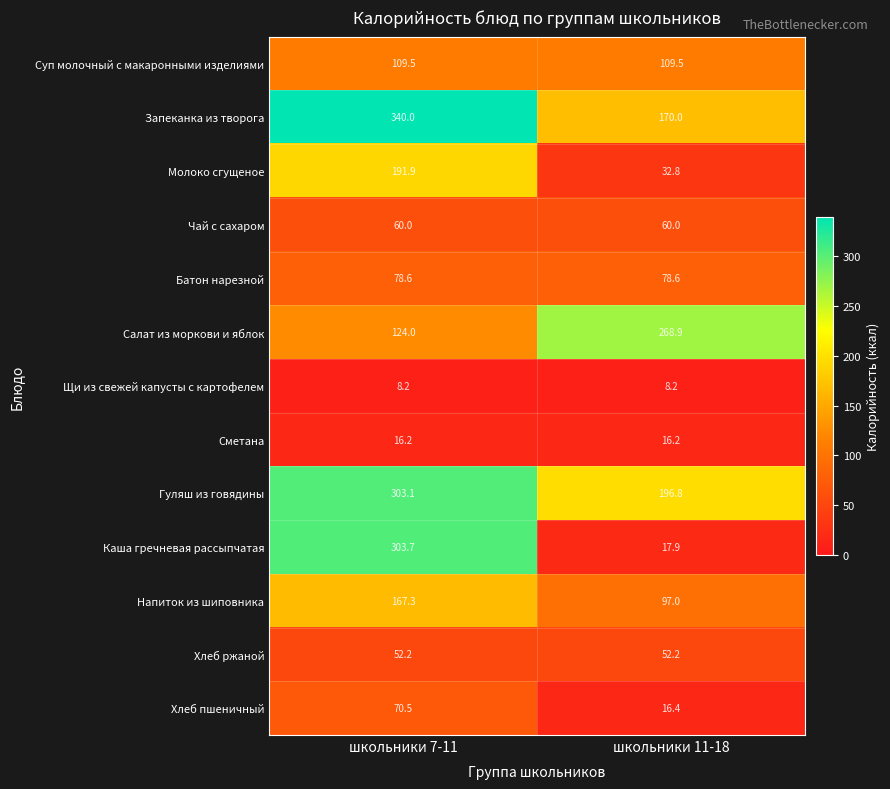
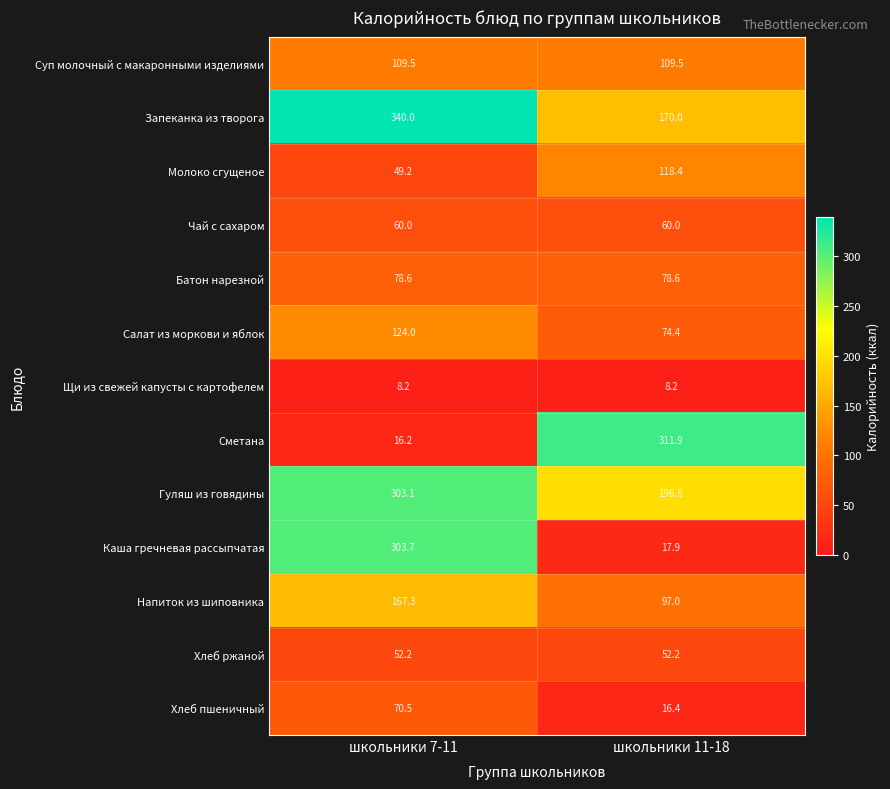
Молоко сгущеное, школьники 7-11: 191.9 -> 49.2
Молоко сгущеное, школьники 11-18: 32.8 -> 118.4
Салат из моркови и яблок, школьники 11-18: 268.9 -> 74.4
Сметана, школьники 11-18: 16.2 -> 311.9
